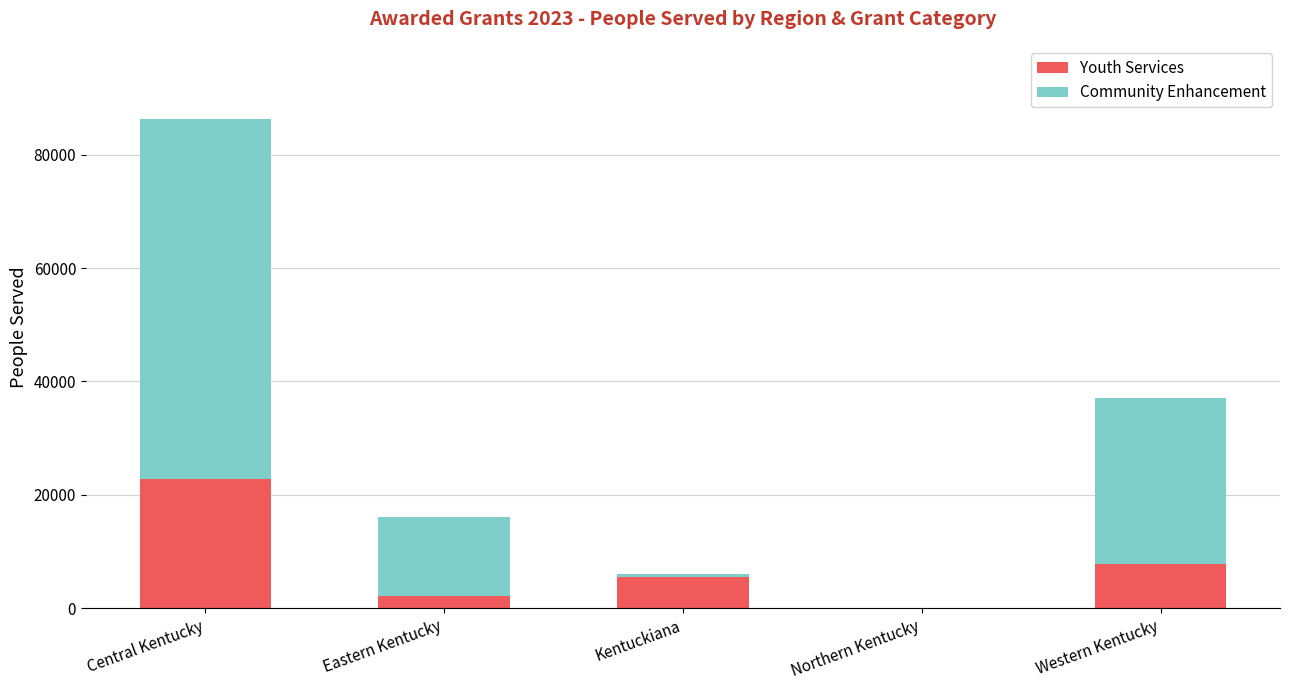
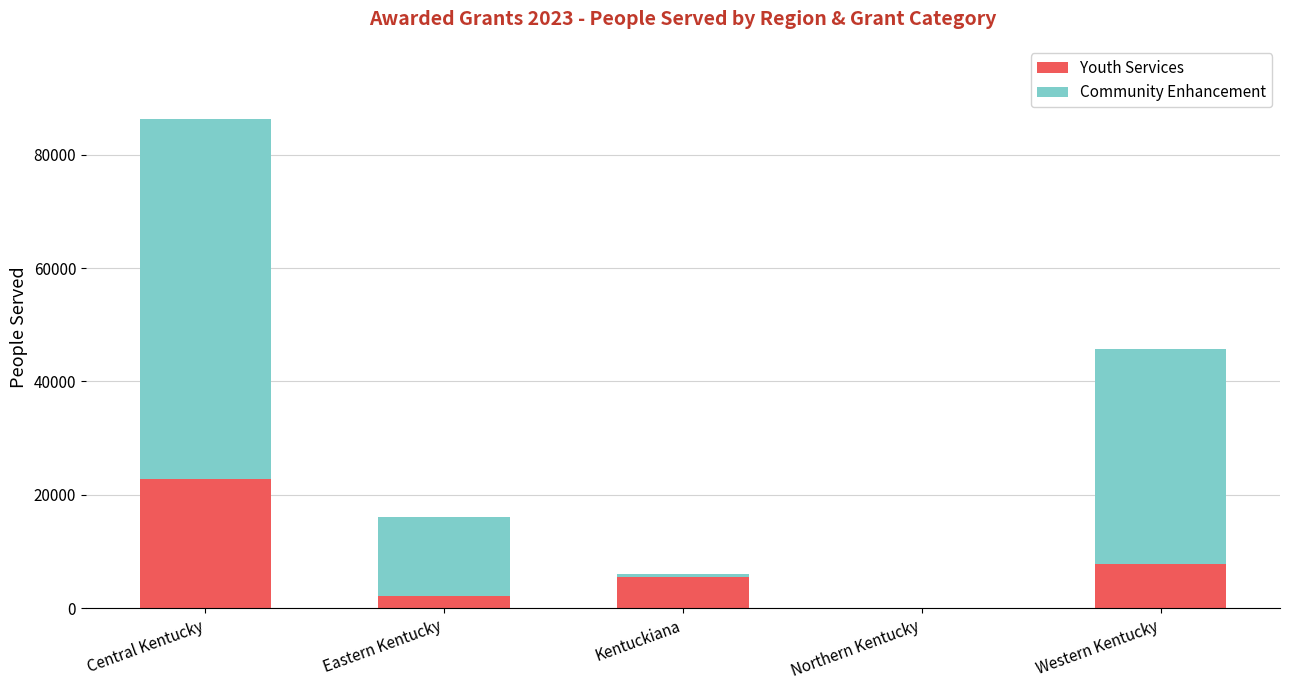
Community Enhancement, Western Kentucky: 29000 -> 38000
